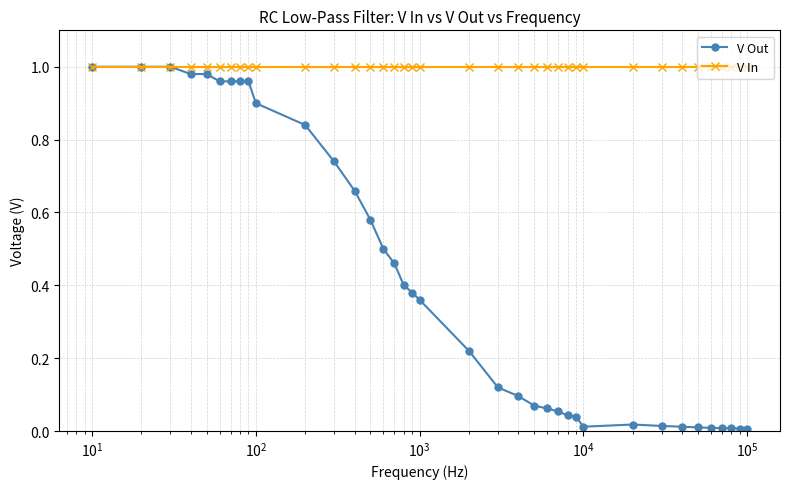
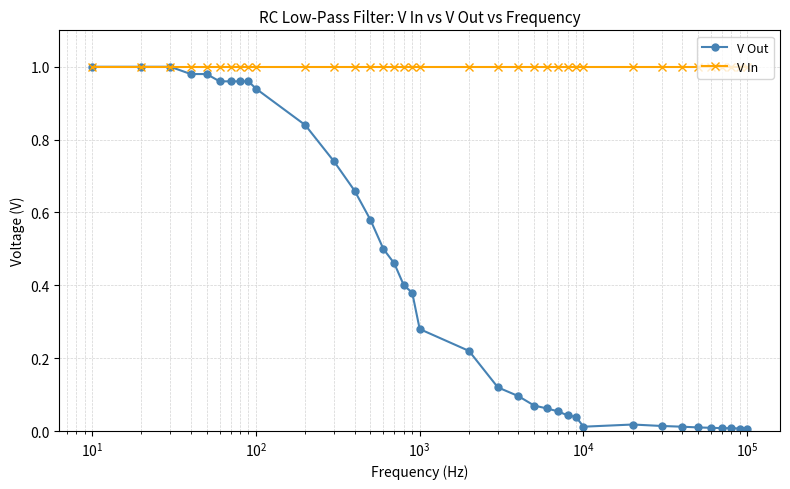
V Out, 10^2: 0.90 -> 0.94
V Out, 10^3: 0.36 -> 0.28
